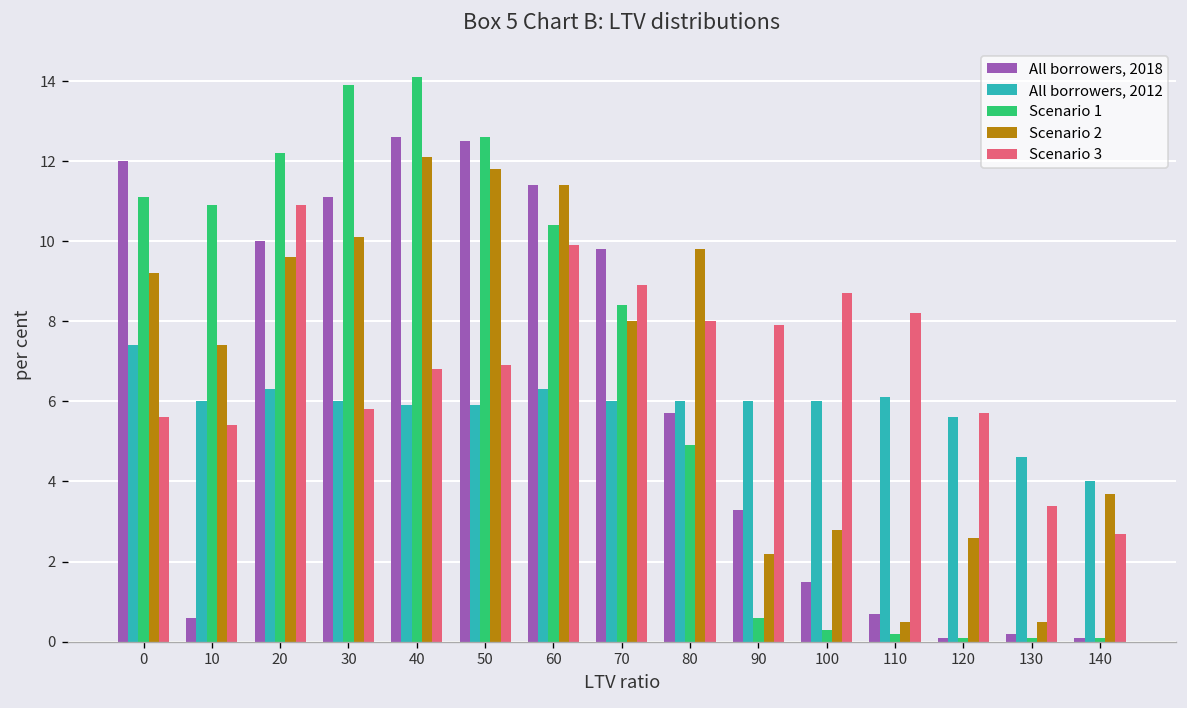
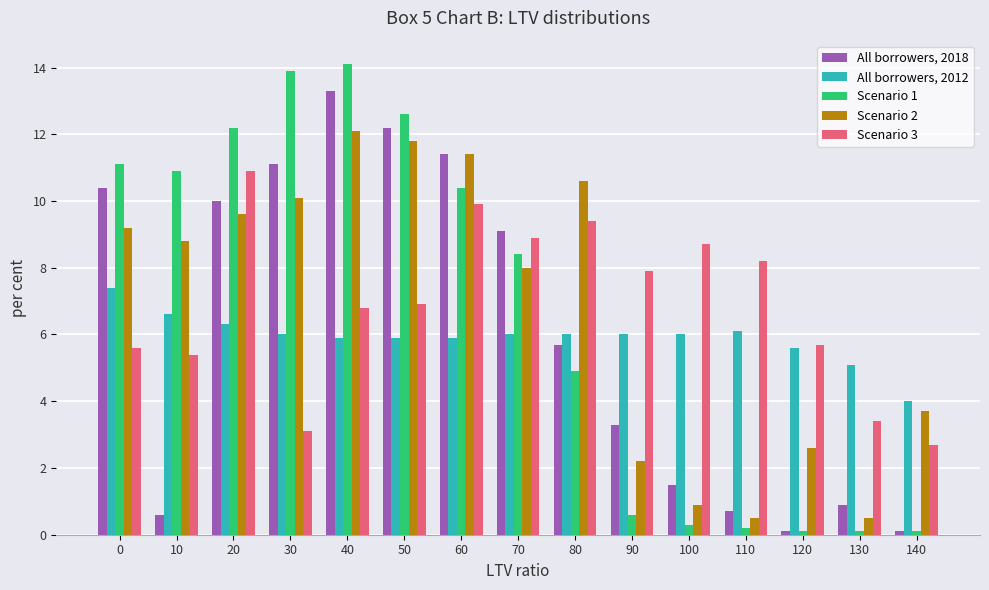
All borrowers, 2018, 0: 12.0 -> 10.4
All borrowers, 2012, 10: 6.0 -> 6.6
Scenario 2, 10: 7.4 -> 8.8
Scenario 3, 30: 5.8 -> 3.1
All borrowers, 2018, 40: 12.6 -> 13.3
All borrowers, 2018, 50: 12.5 -> 12.2
All borrowers, 2012, 60: 6.3 -> 5.9
All borrowers, 2018, 70: 9.8 -> 9.1
Scenario 2, 80: 9.8 -> 10.6
Scenario 3, 80: 8.0 -> 9.4
Scenario 2, 100: 2.8 -> 0.9
All borrowers, 2018, 130: 0.2 -> 0.9
All borrowers, 2012, 130: 4.6 -> 5.1
